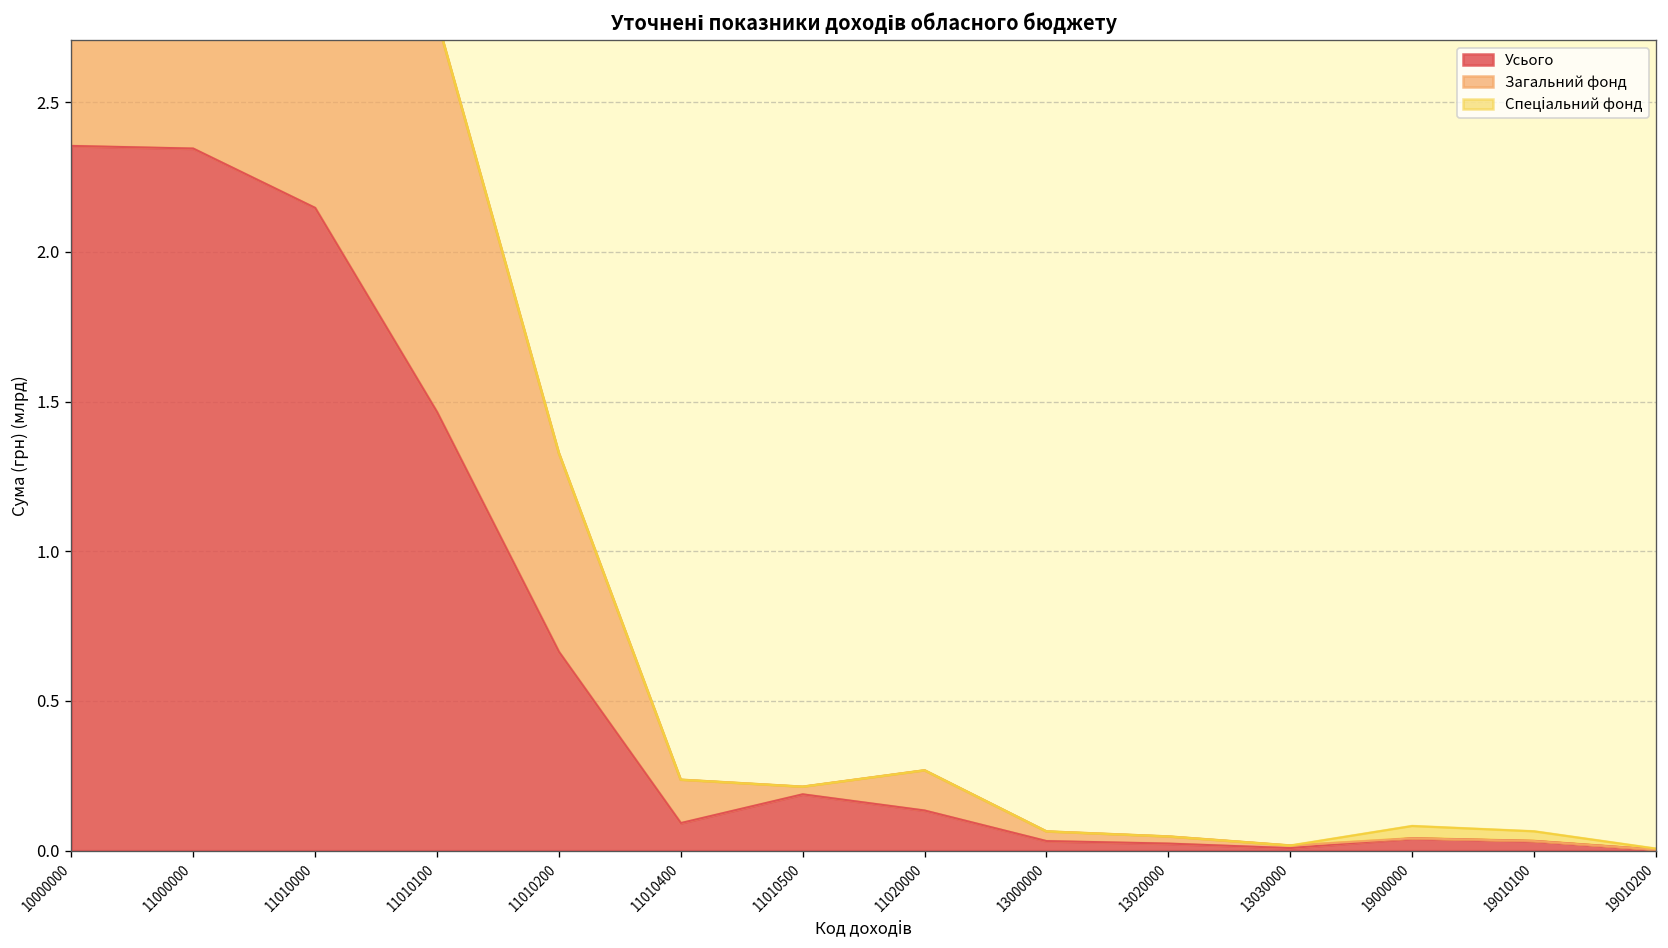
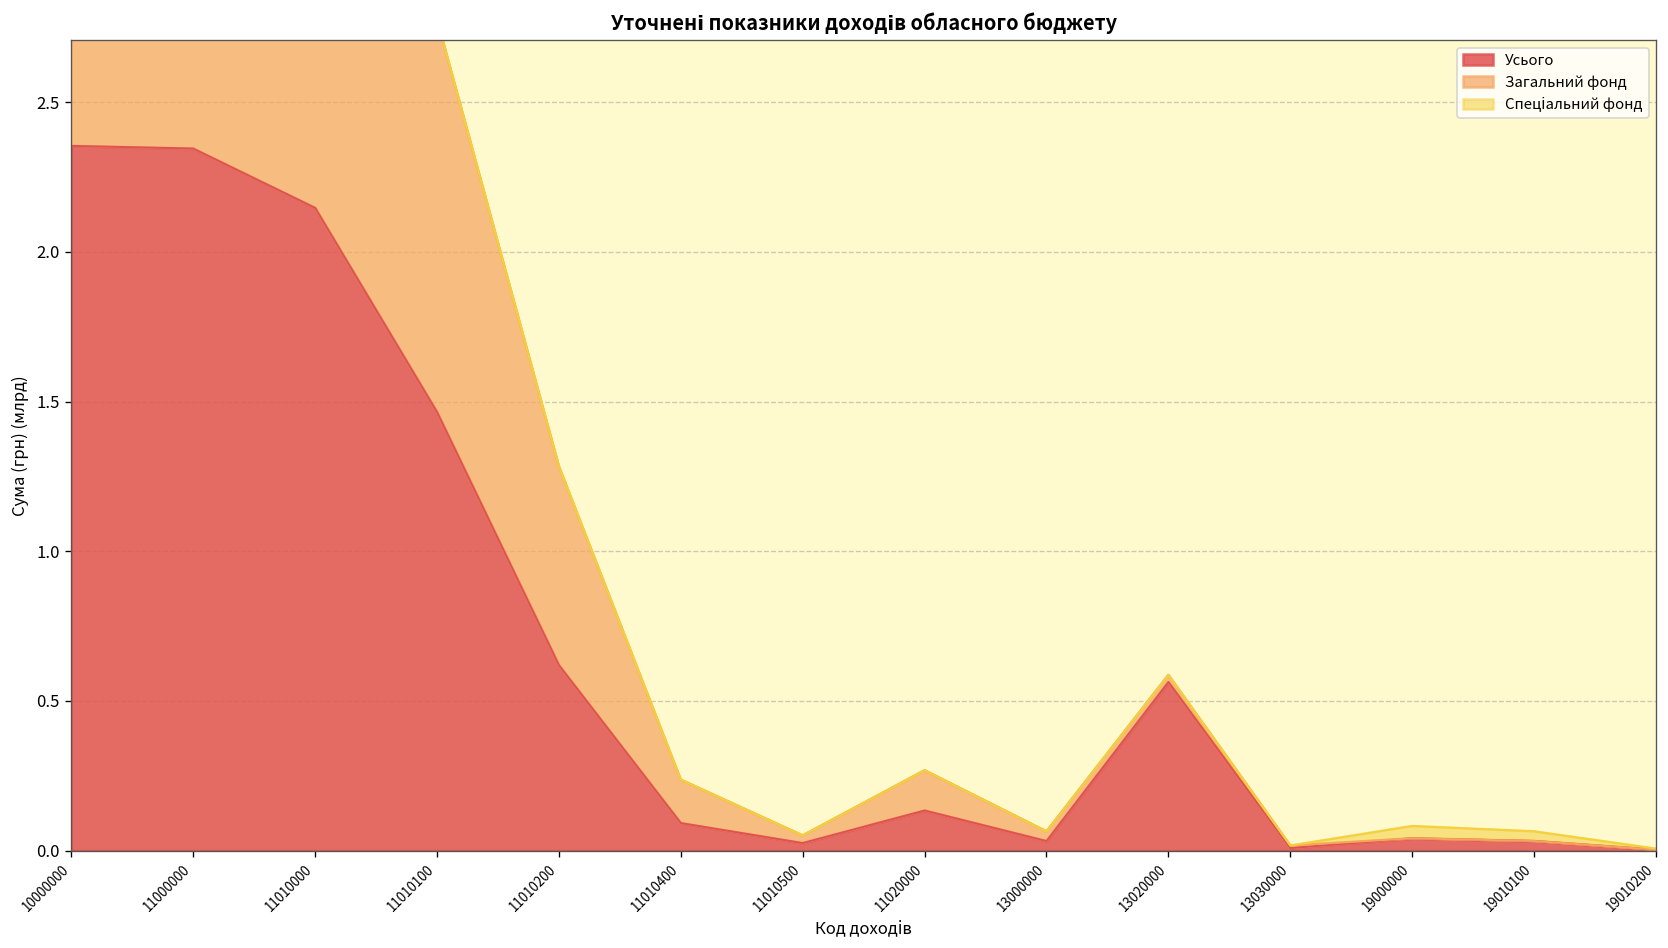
Усього, 11010200: 0.66 -> 0.62
Усього, 11010500: 0.19 -> 0.03
Усього, 13020000: 0.02 -> 0.56
